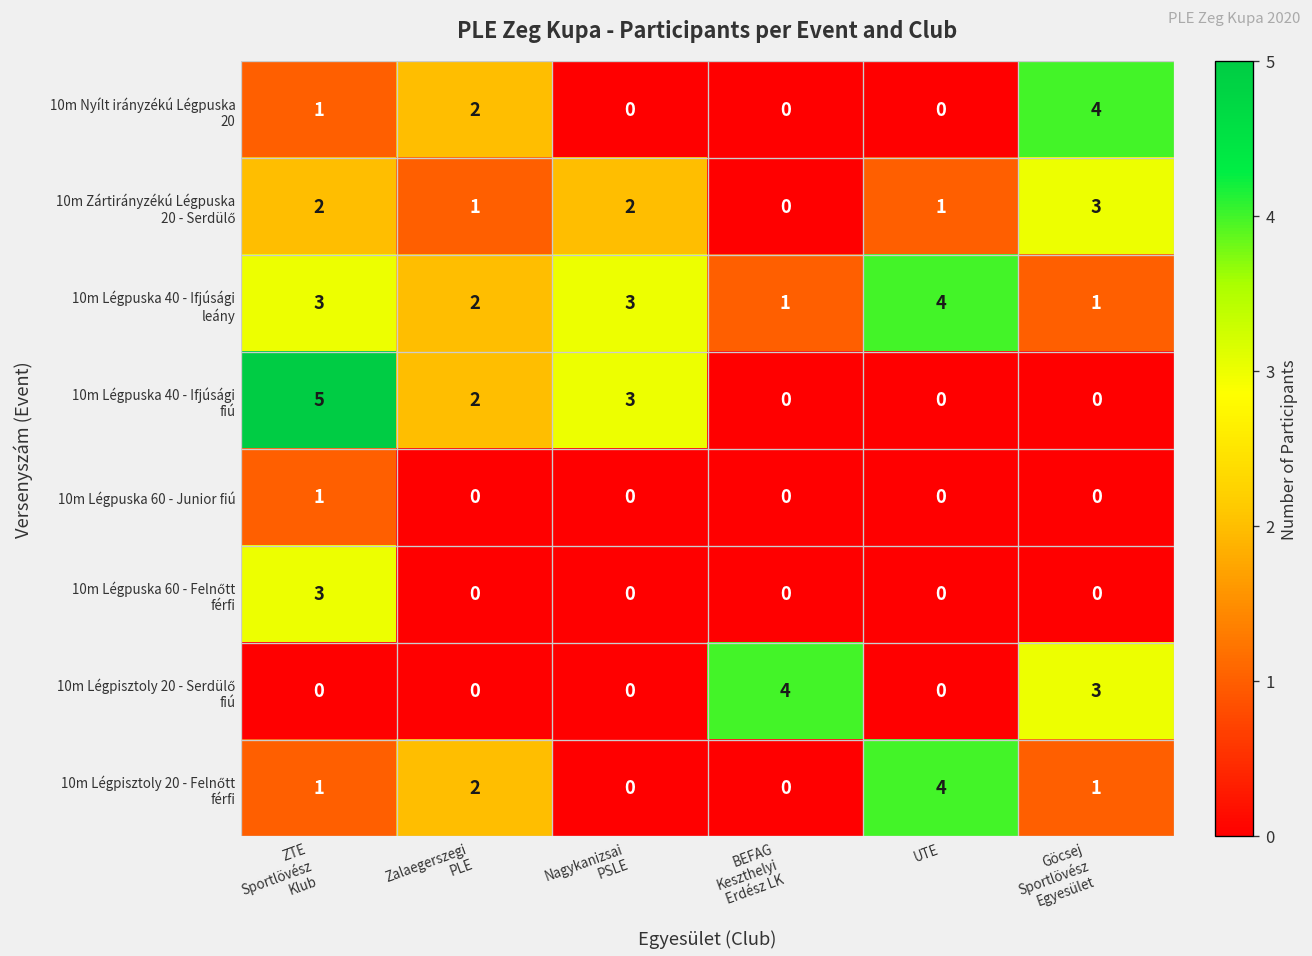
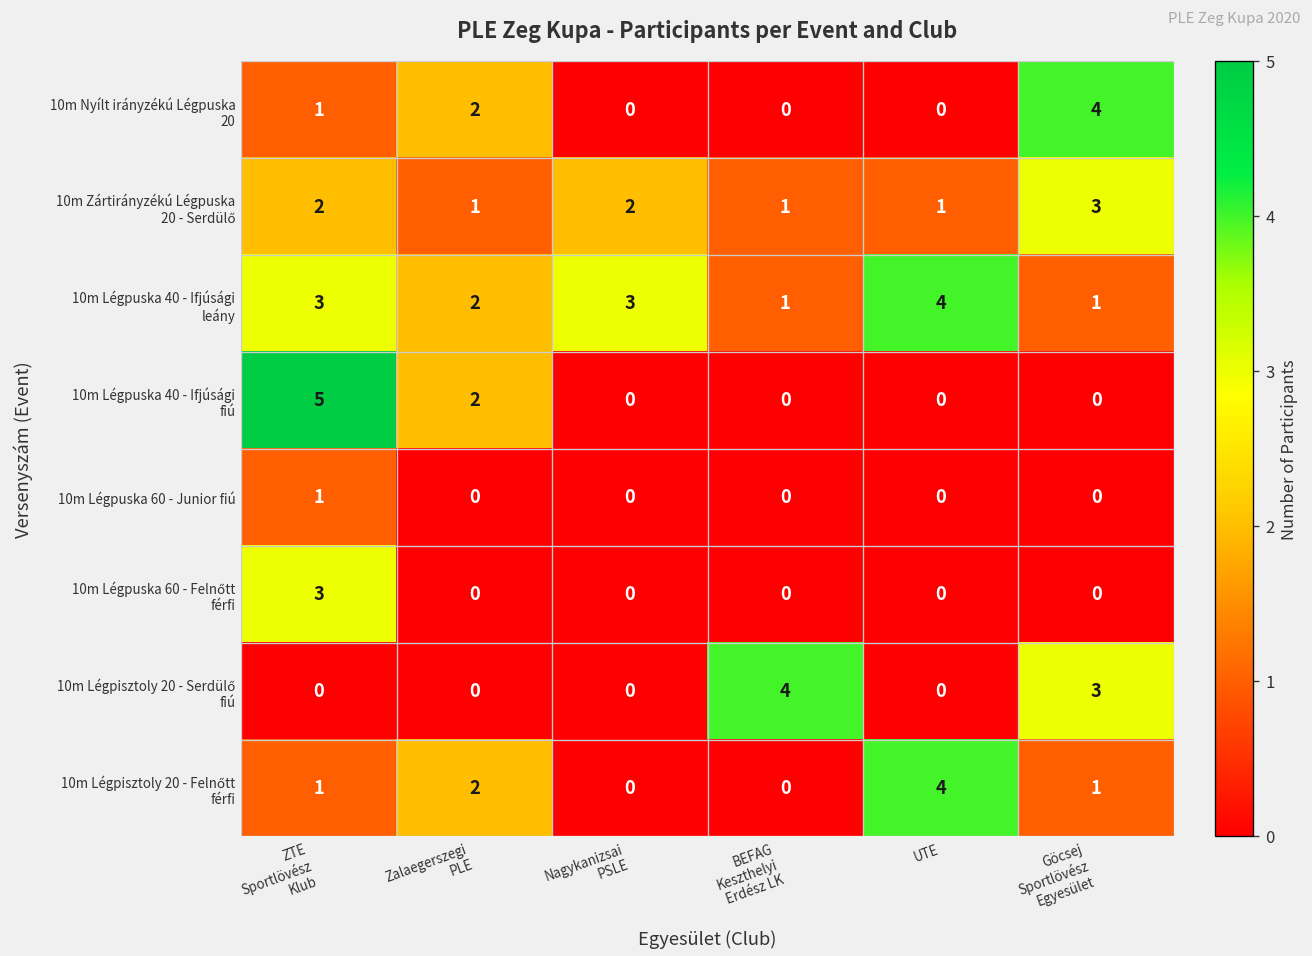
10m Zártirányzékú Légpuska 20 - Serdülő, BEFAG Keszthelyi Erdész LK: 0 -> 1
10m Légpuska 40 - Ifjúsági fiú, Nagykanizsai PSLE: 3 -> 0
